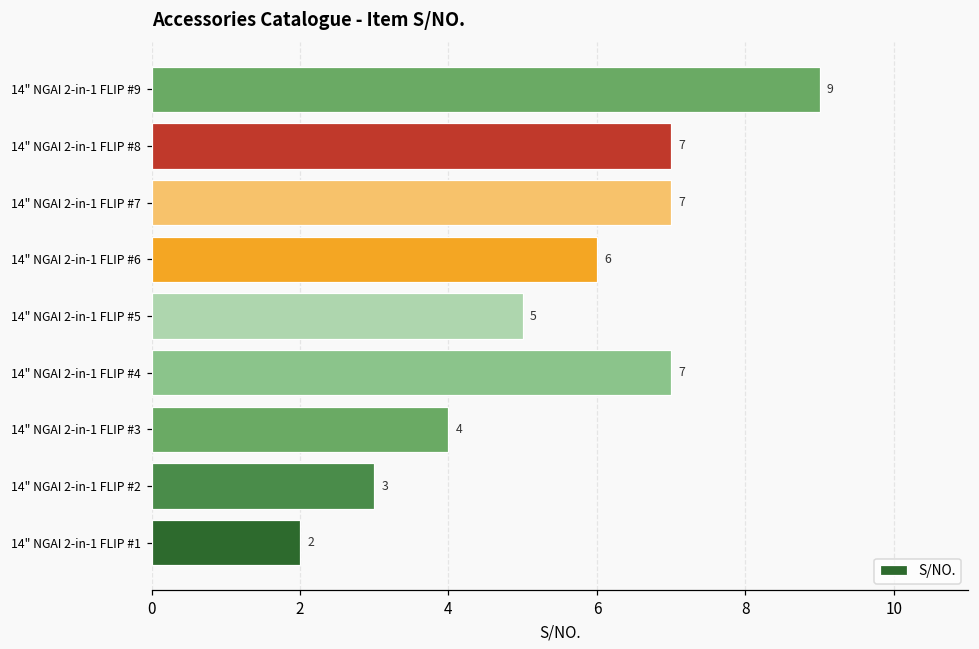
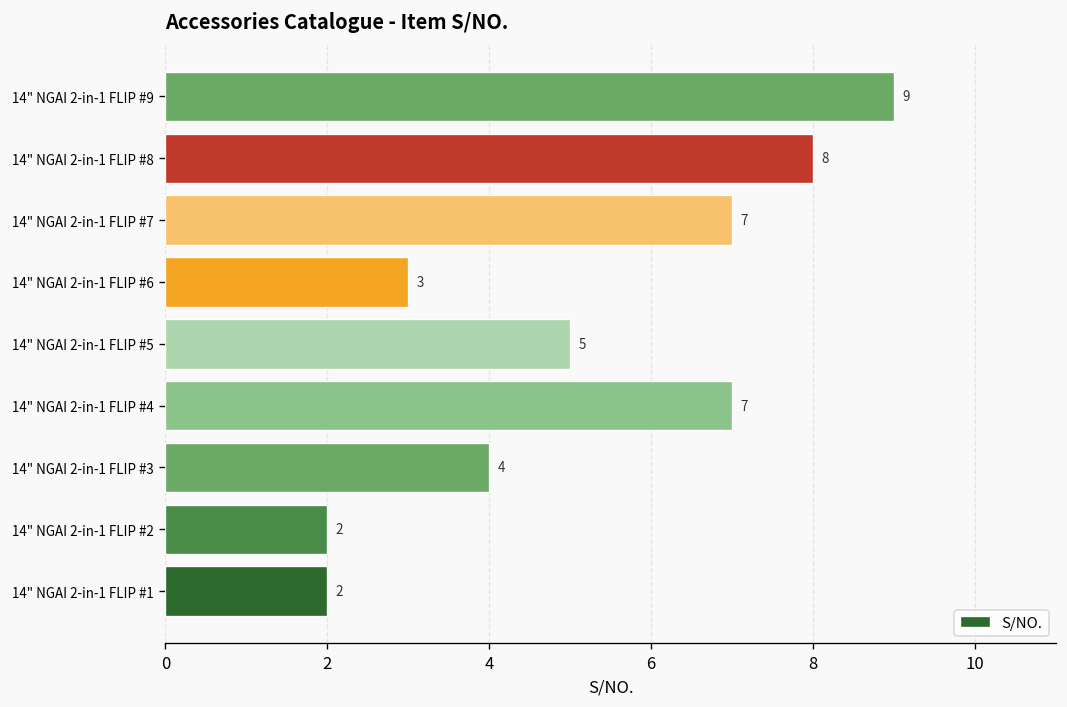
14" NGAI 2-in-1 FLIP #8: 7 -> 8
14" NGAI 2-in-1 FLIP #6: 6 -> 3
14" NGAI 2-in-1 FLIP #2: 3 -> 2
